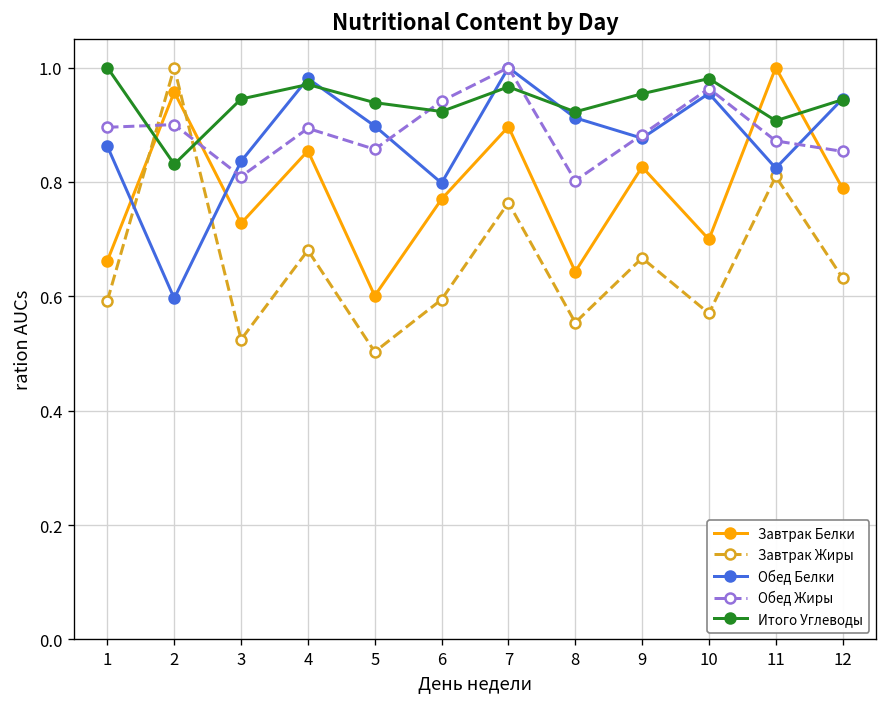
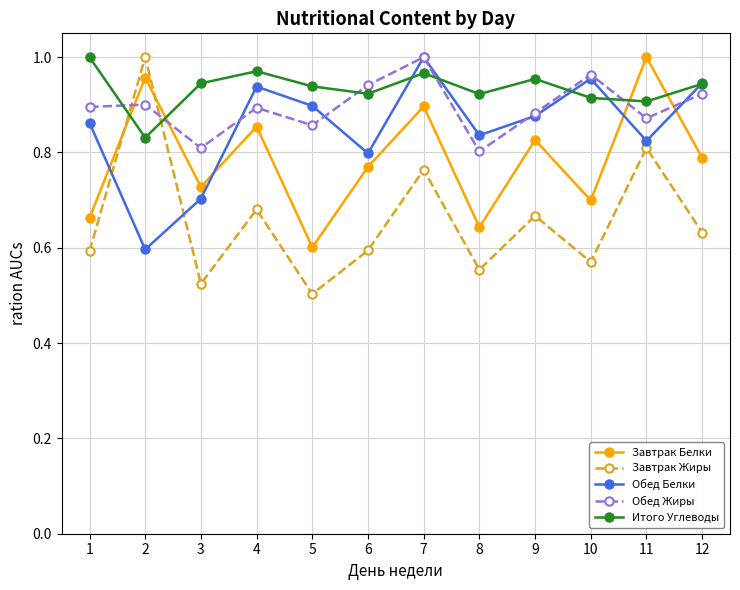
Обед Белки, 3: 0.84 -> 0.70
Обед Белки, 4: 0.98 -> 0.94
Обед Белки, 8: 0.91 -> 0.84
Итого Углеводы, 10: 0.98 -> 0.91
Обед Жиры, 12: 0.85 -> 0.92
